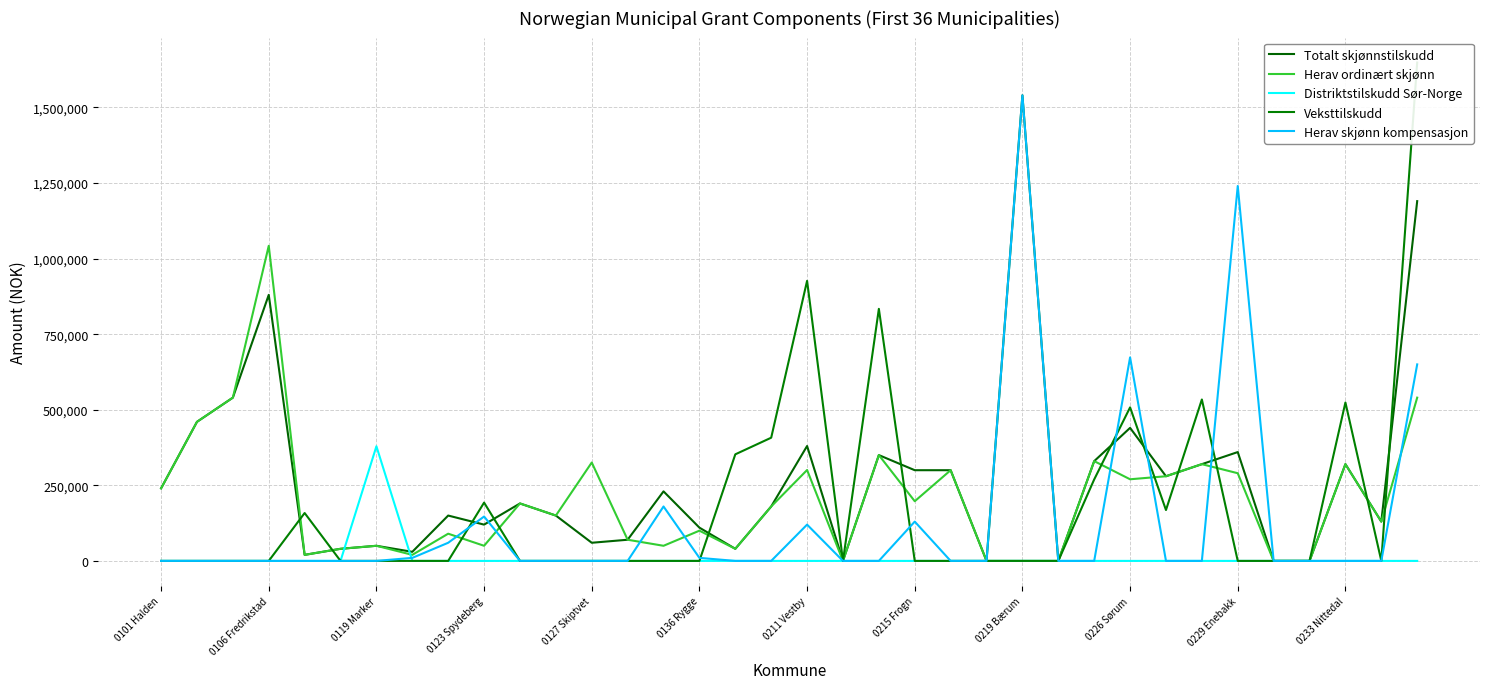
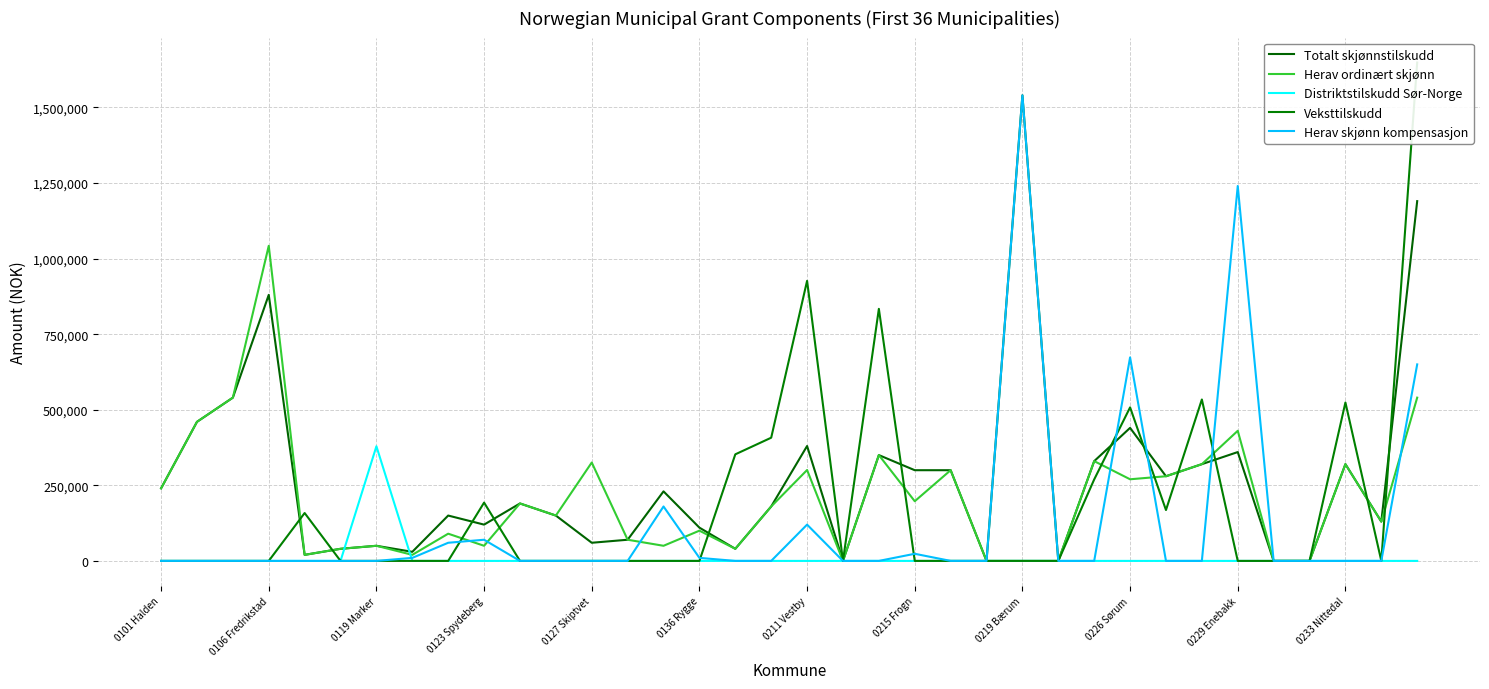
Herav skjønn kompensasjon, 0123 Spydeberg: 150,000 -> 70,000
Herav skjønn kompensasjon, 0215 Frogn: 130,000 -> 20,000
Herav ordinært skjønn, 0229 Enebakk: 290,000 -> 430,000
